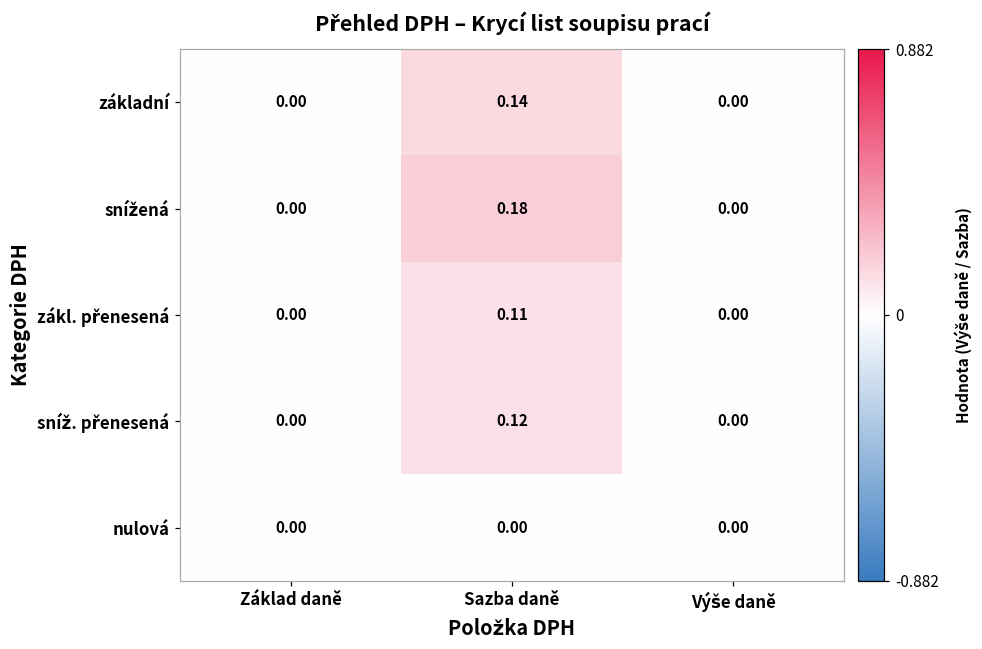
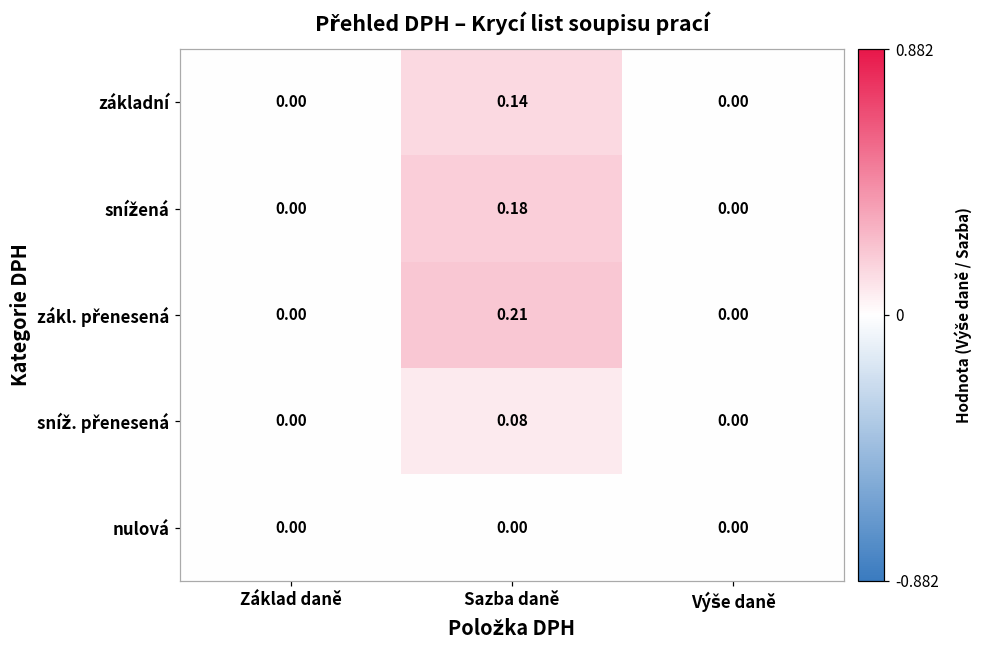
zákl. přenesená, Sazba daně: 0.11 -> 0.21
sníž. přenesená, Sazba daně: 0.12 -> 0.08
